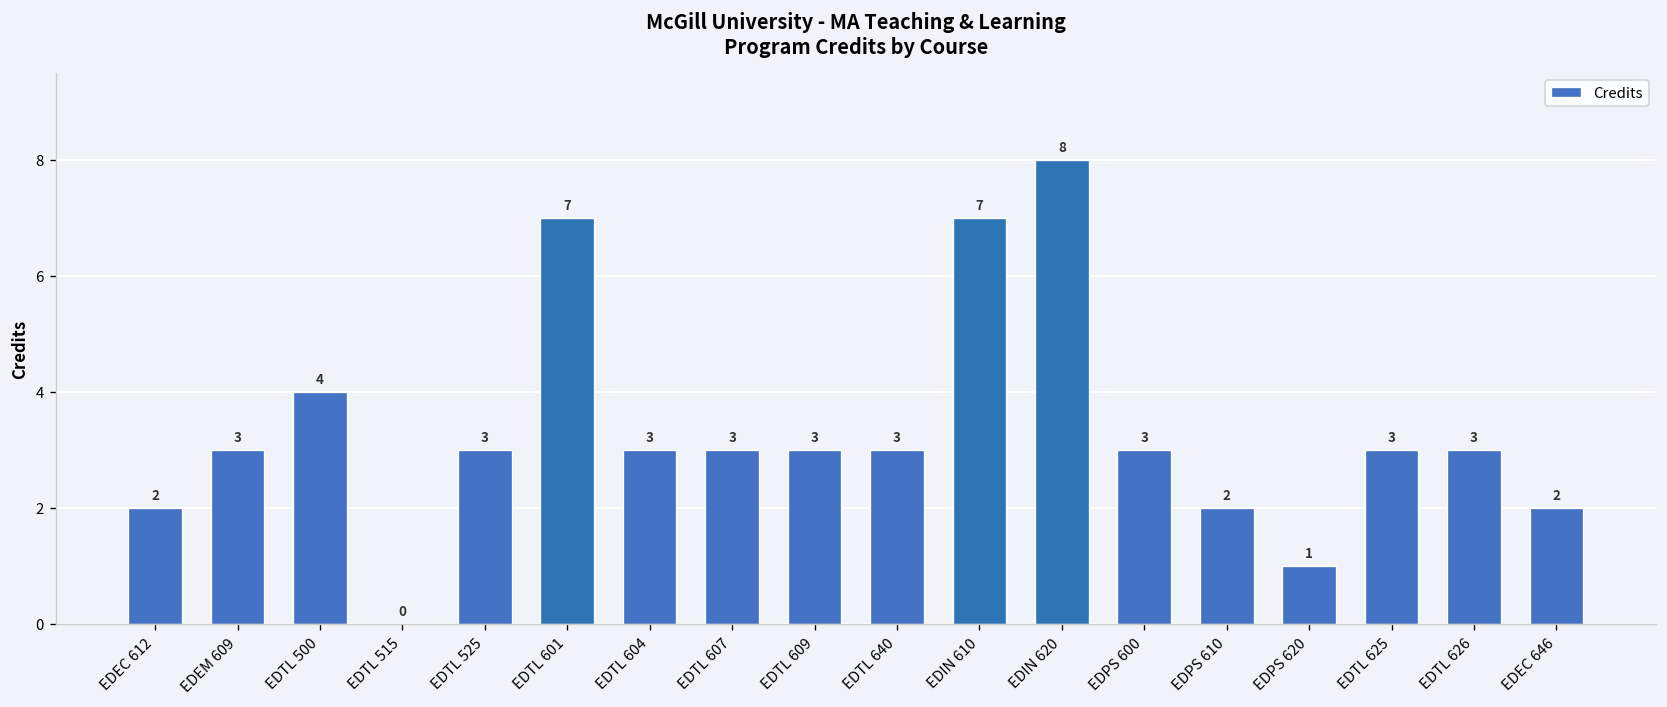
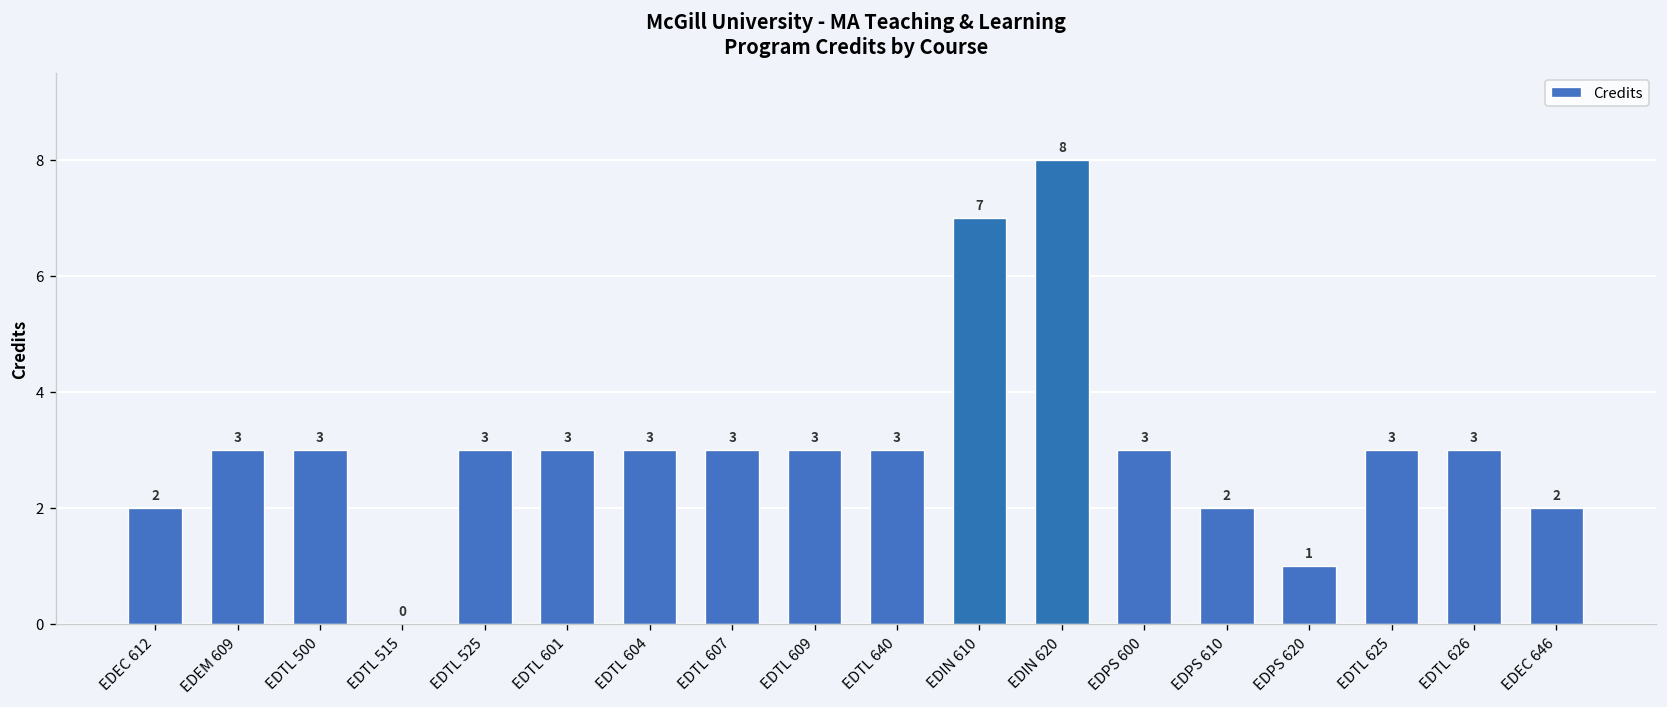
EDTL 500: 4 -> 3
EDTL 601: 7 -> 3
